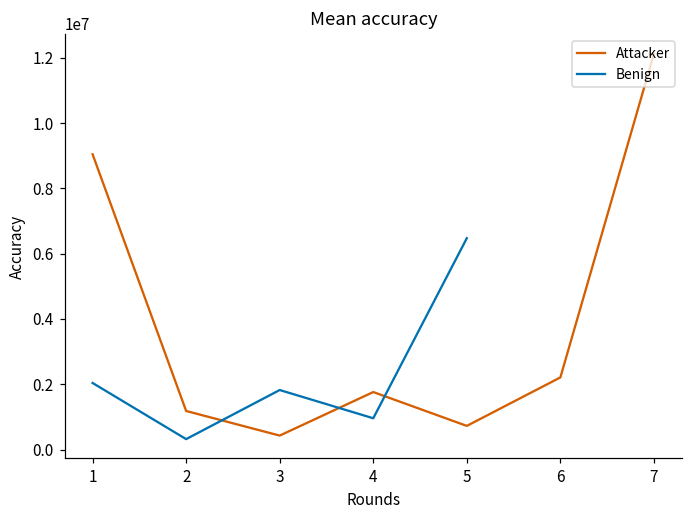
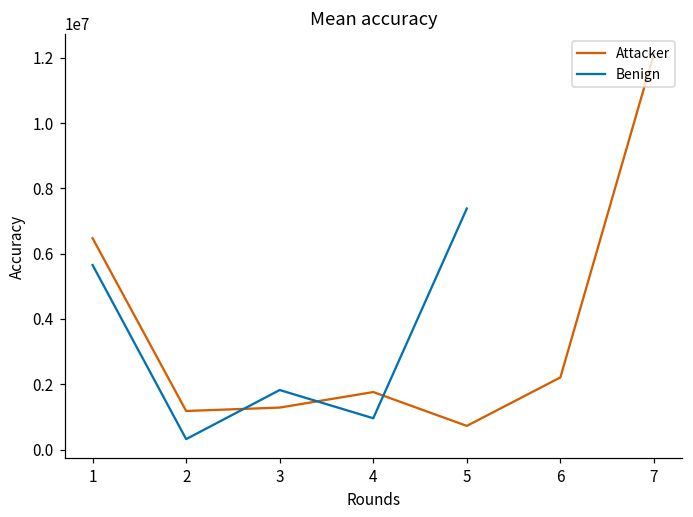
Attacker, 1: 9000000 -> 6500000
Benign, 1: 2000000 -> 5700000
Attacker, 3: 400000 -> 1300000
Benign, 5: 6500000 -> 7400000
